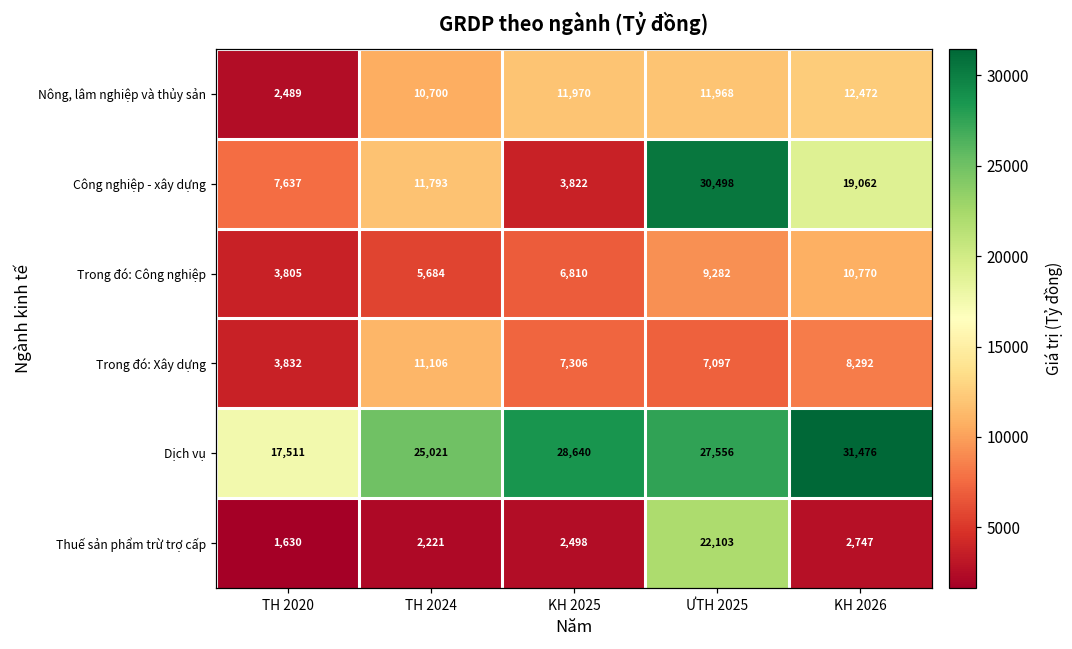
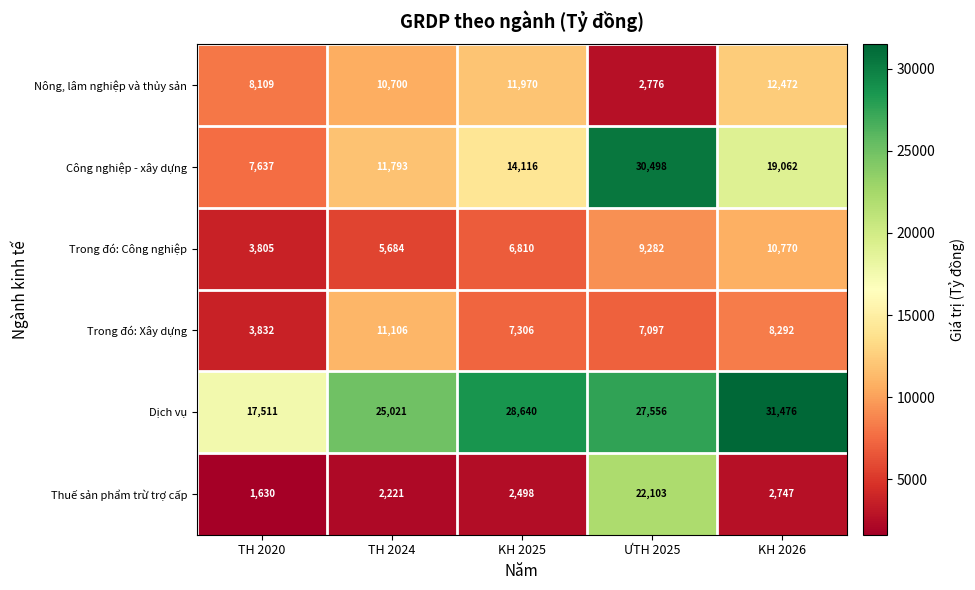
Nông, lâm nghiệp và thủy sản, TH 2020: 2,489 -> 8,109
Nông, lâm nghiệp và thủy sản, ƯTH 2025: 11,968 -> 2,776
Công nghiệp - xây dựng, KH 2025: 3,822 -> 14,116
